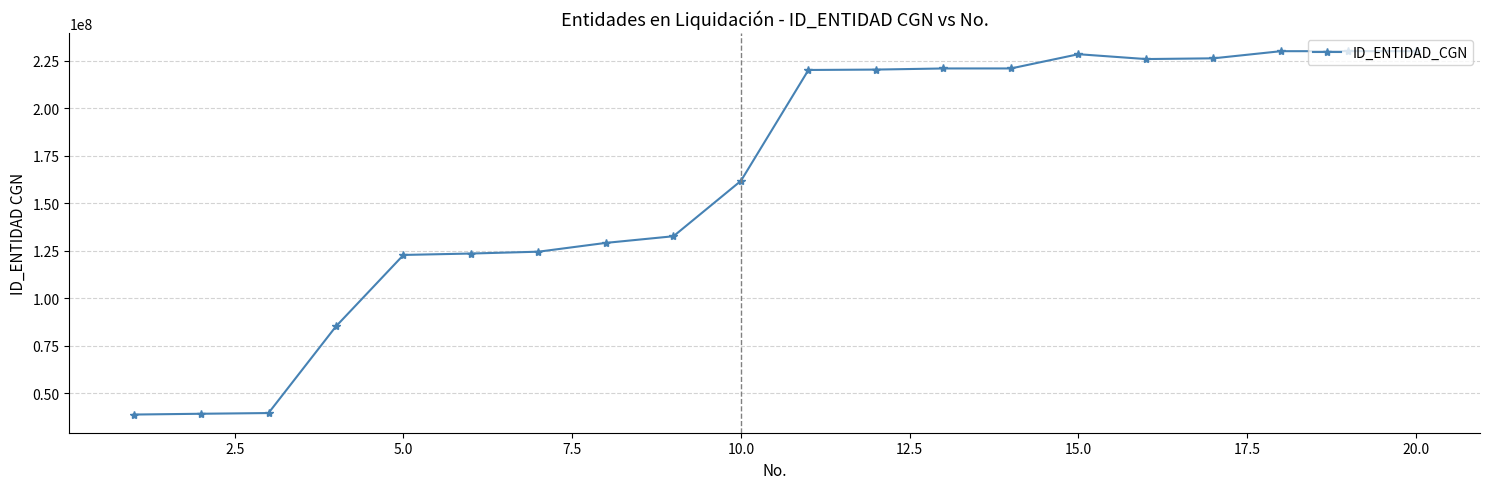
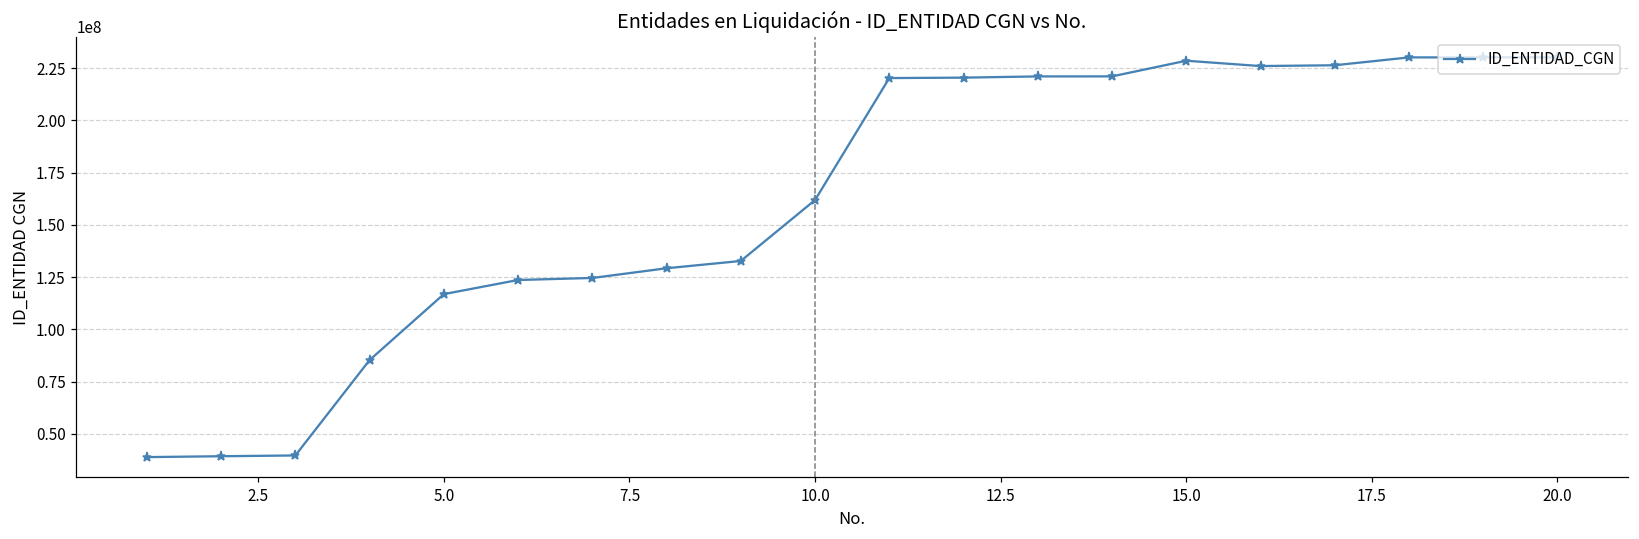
5.0: 123000000 -> 117000000
